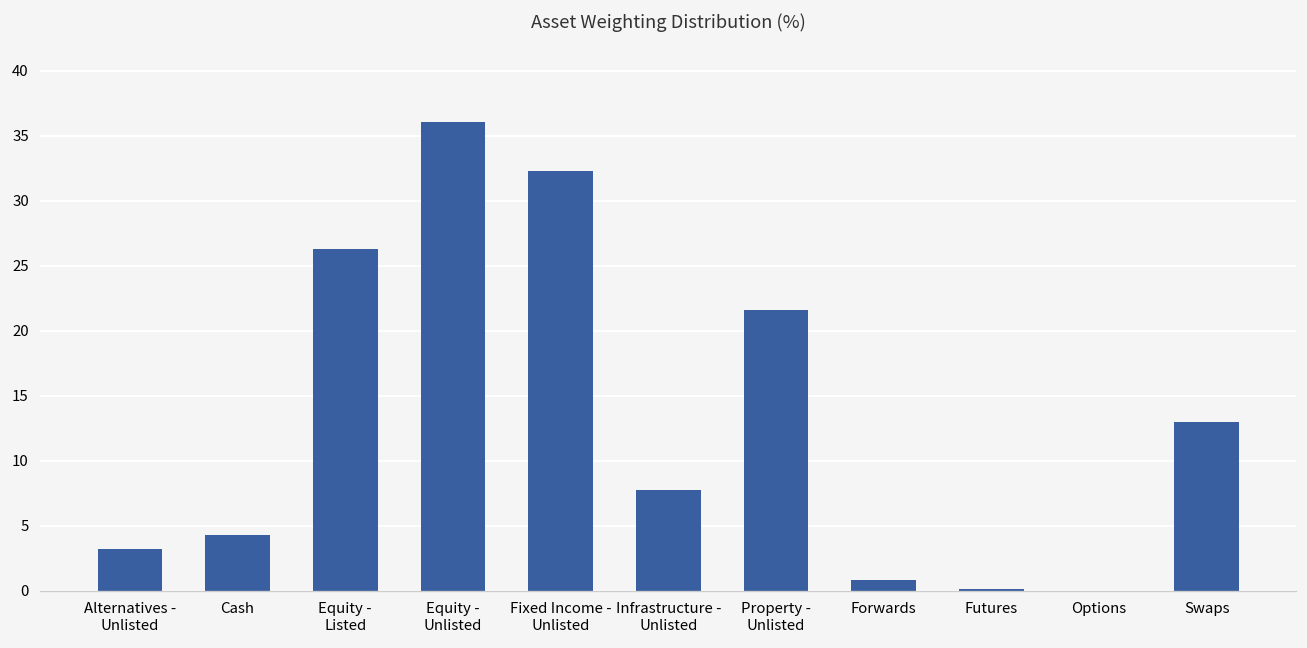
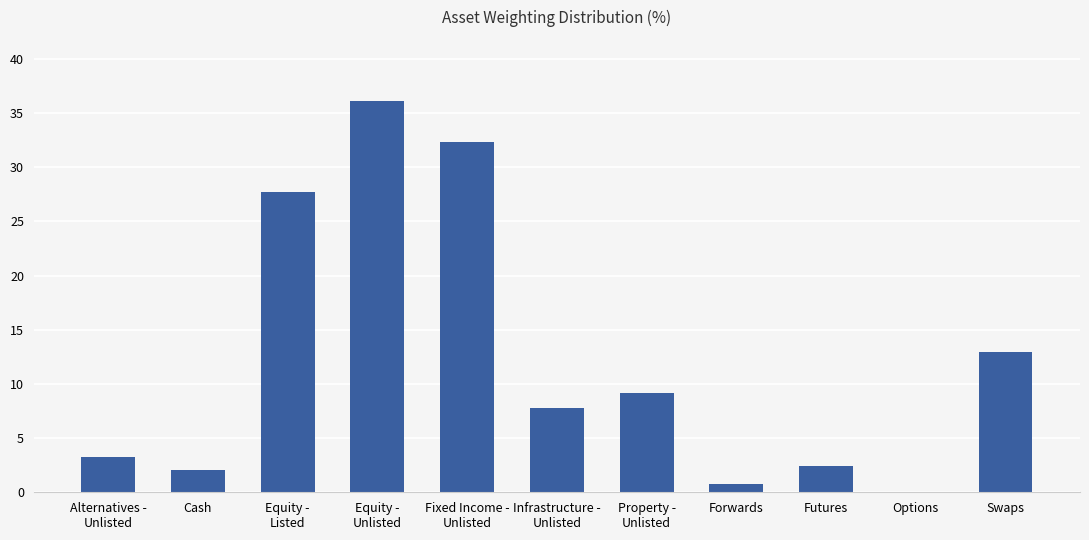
Cash: 4.3 -> 2.0
Equity - Listed: 26.3 -> 27.7
Property - Unlisted: 21.6 -> 9.2
Futures: 0.1 -> 2.5
